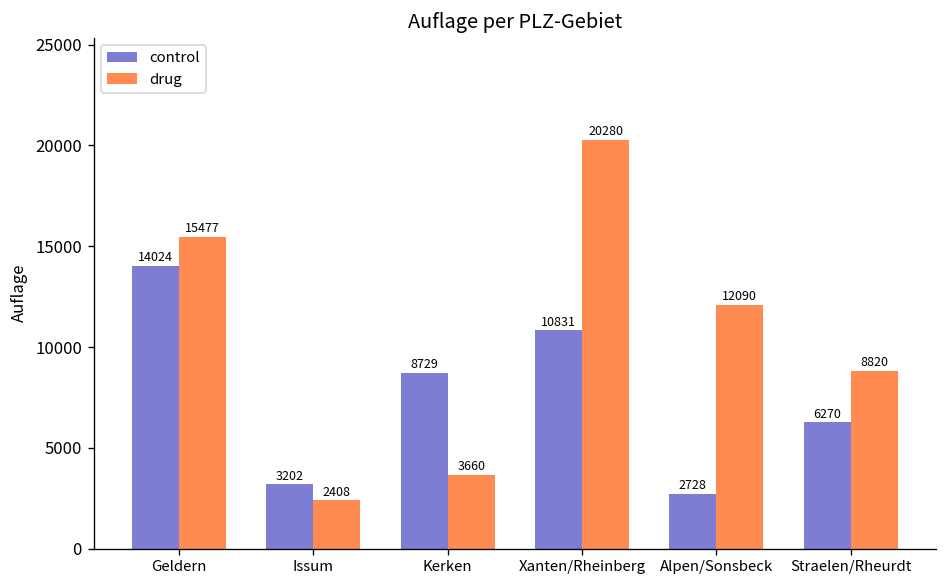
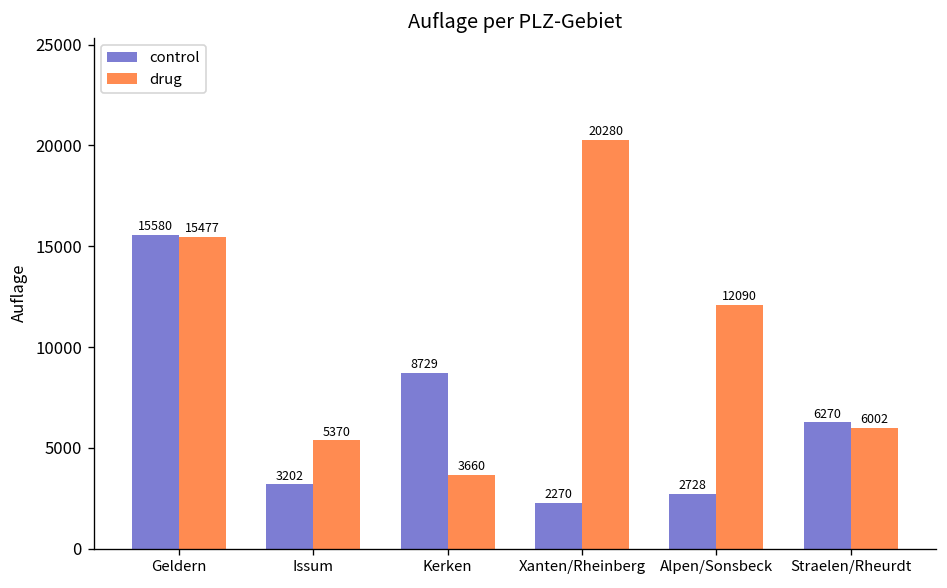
control, Geldern: 14024 -> 15580
drug, Issum: 2408 -> 5370
control, Xanten/Rheinberg: 10831 -> 2270
drug, Straelen/Rheurdt: 8820 -> 6002
